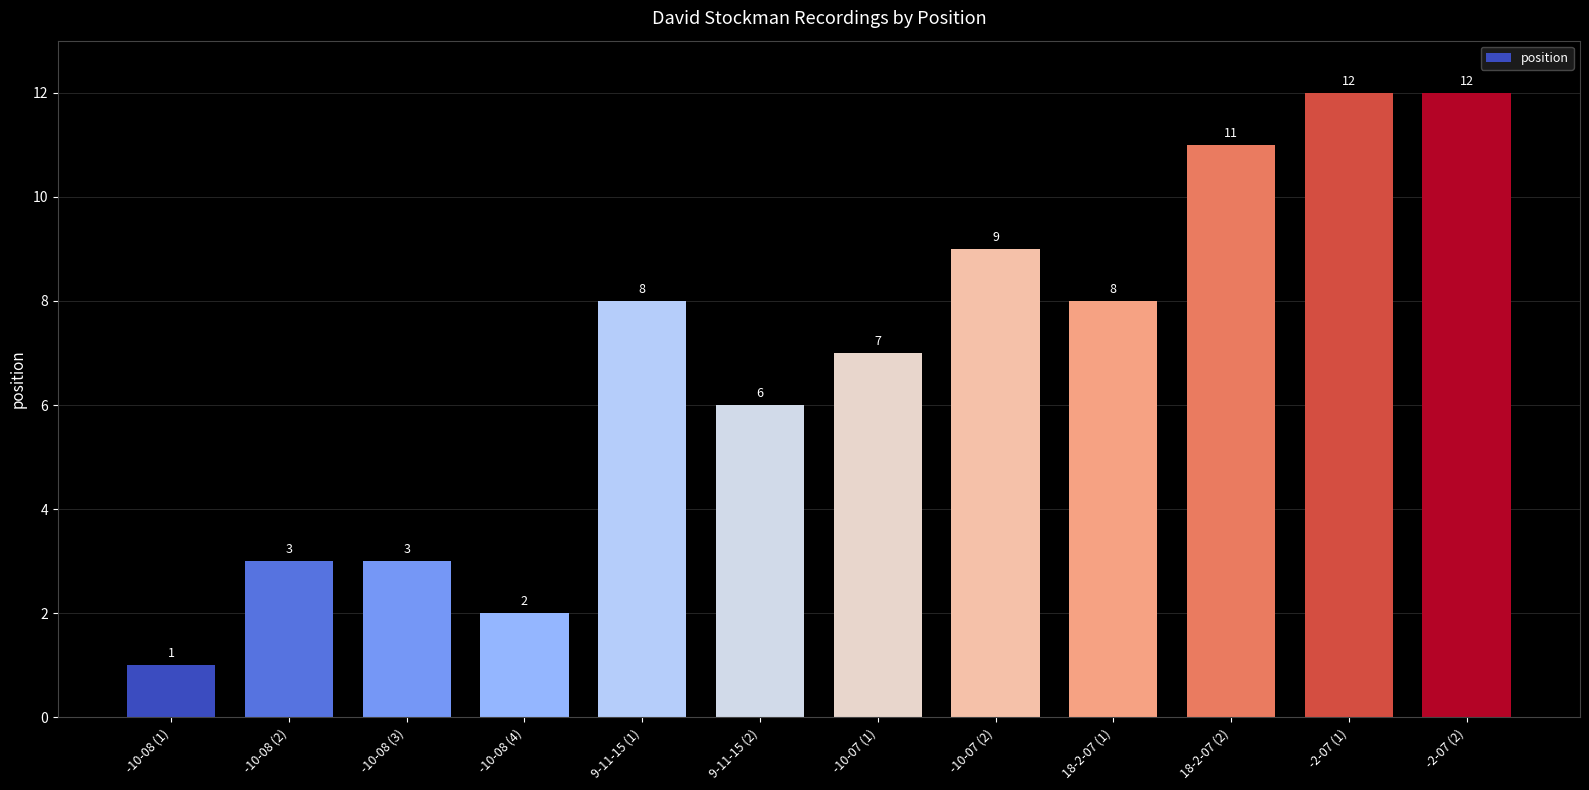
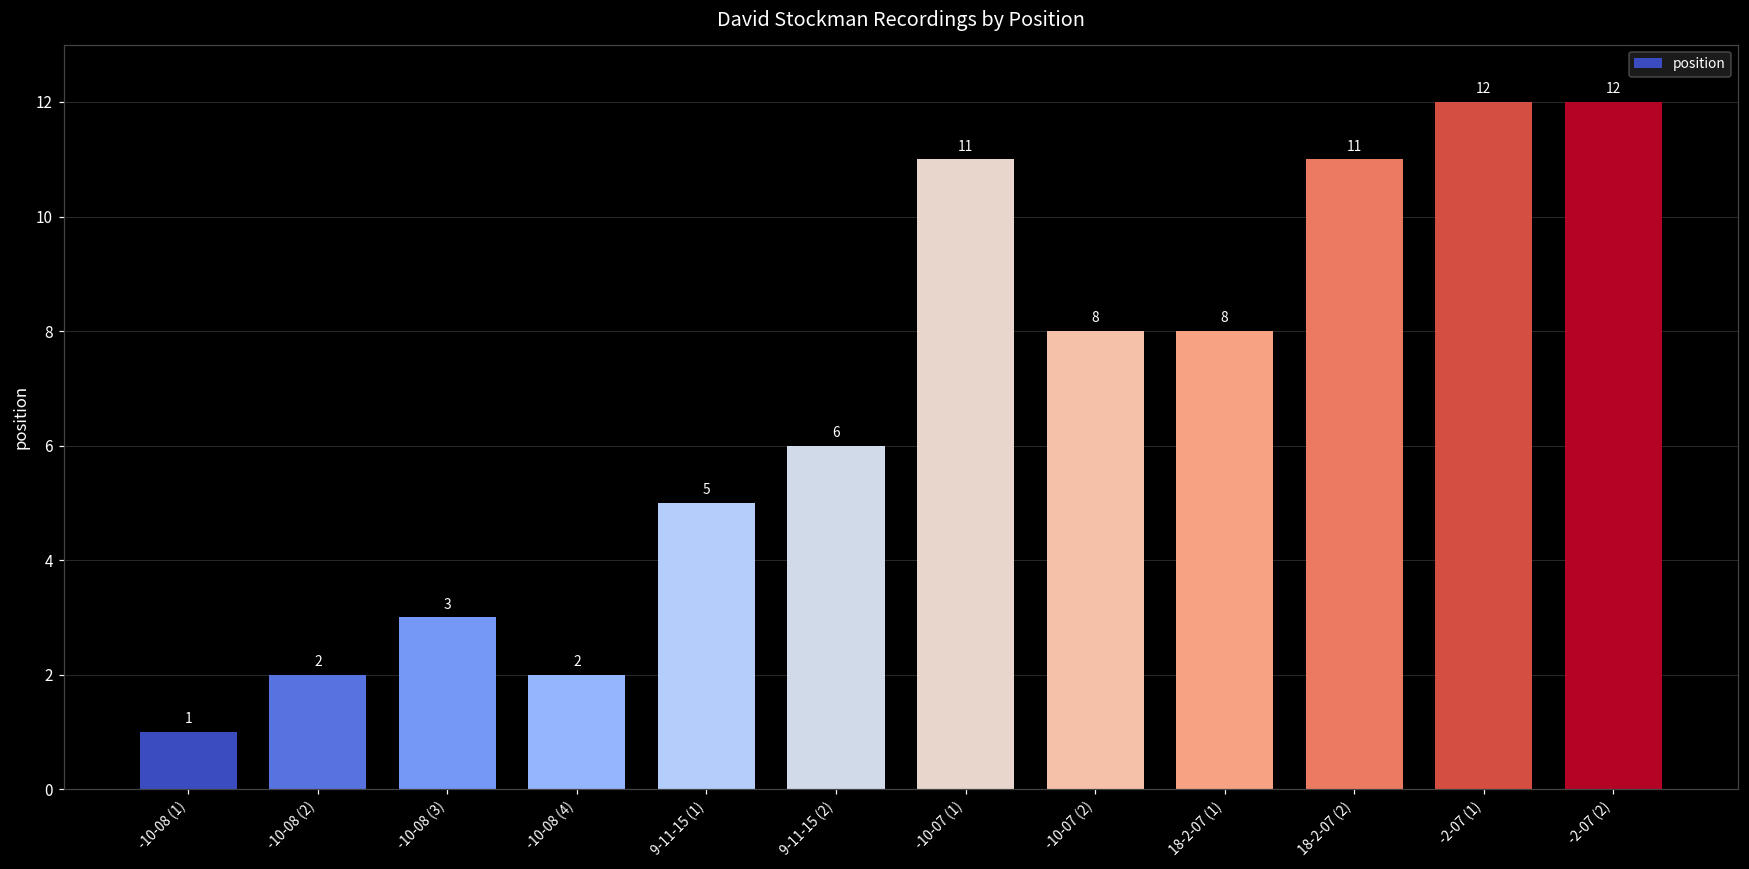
-10-08 (2): 3 -> 2
9-11-15 (1): 8 -> 5
-10-07 (1): 7 -> 11
-10-07 (2): 9 -> 8
